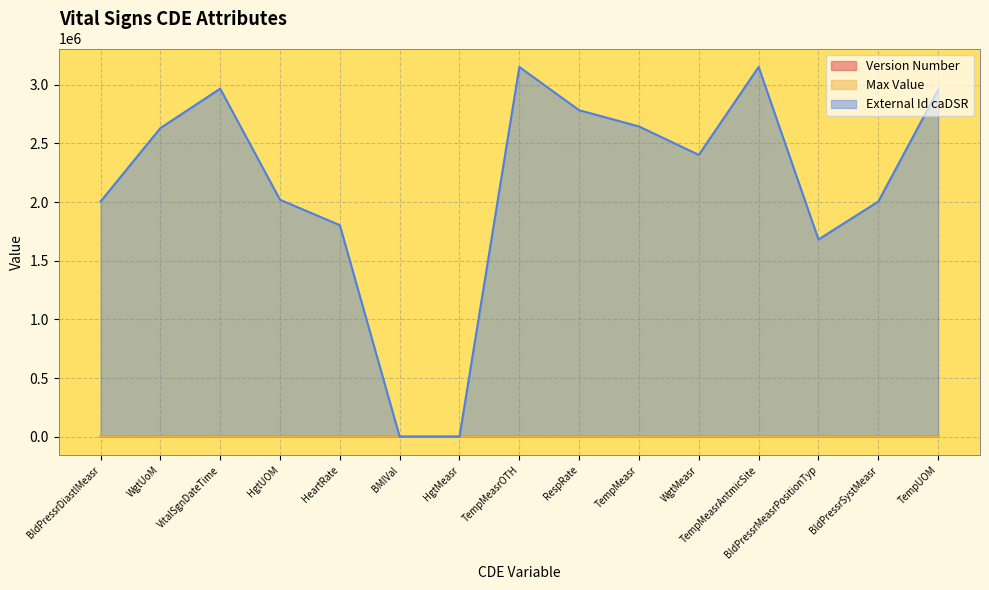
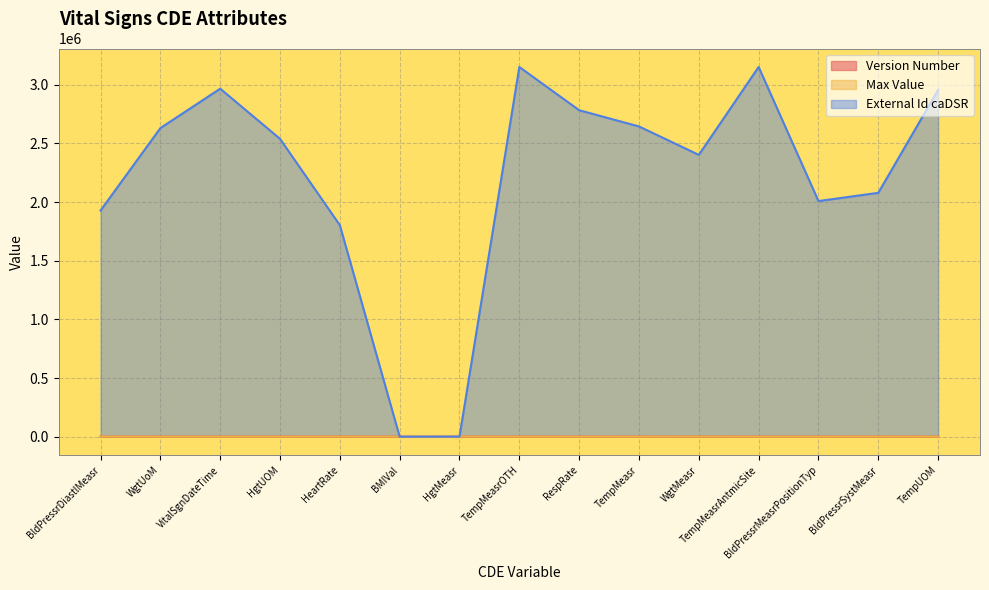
External Id caDSR, BldPressrDiastlMeasr: 2000000 -> 1930000
External Id caDSR, HgtUOM: 2020000 -> 2540000
External Id caDSR, BldPressrMeasrPositionTyp: 1680000 -> 2010000
External Id caDSR, BldPressrSystMeasr: 2000000 -> 2080000
